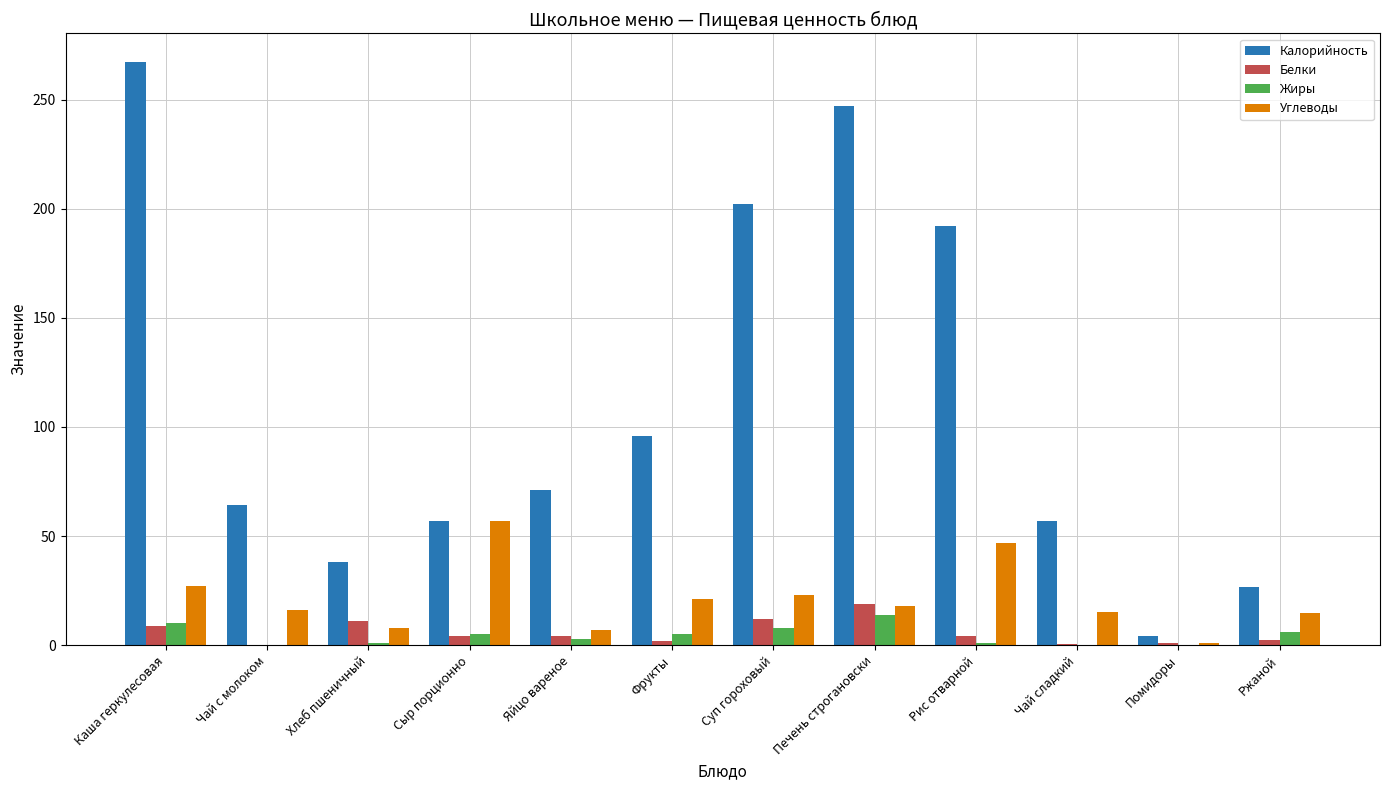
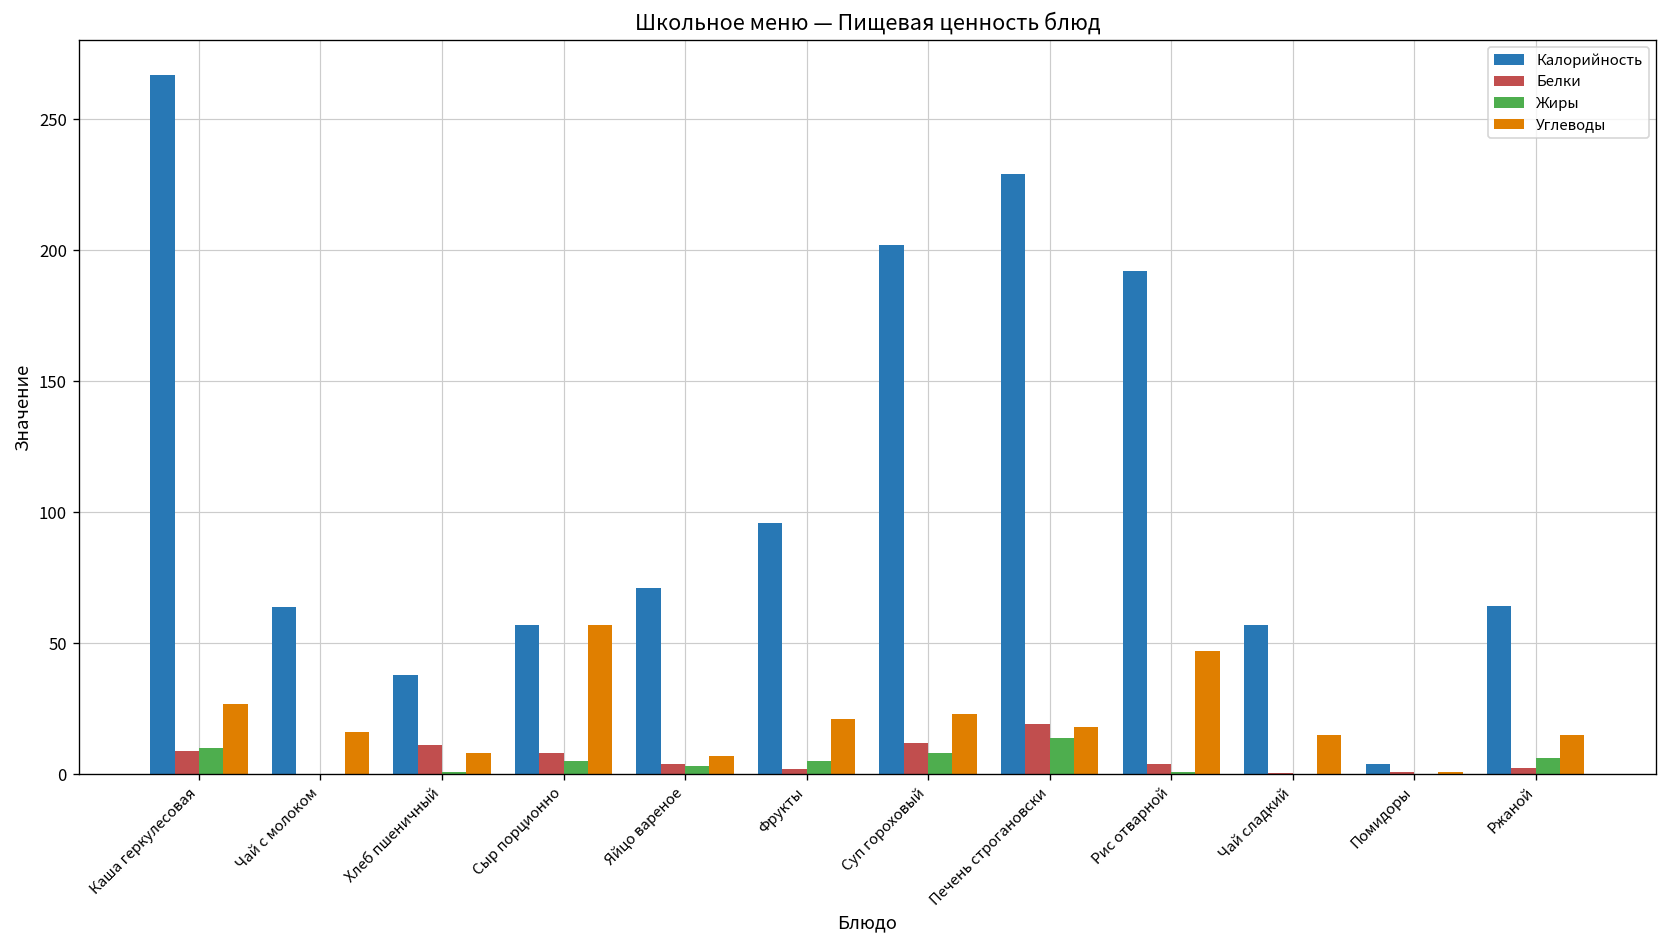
Белки, Сыр порционно: 4 -> 8
Калорийность, Печень строгановски: 247 -> 229
Калорийность, Ржаной: 27 -> 64
